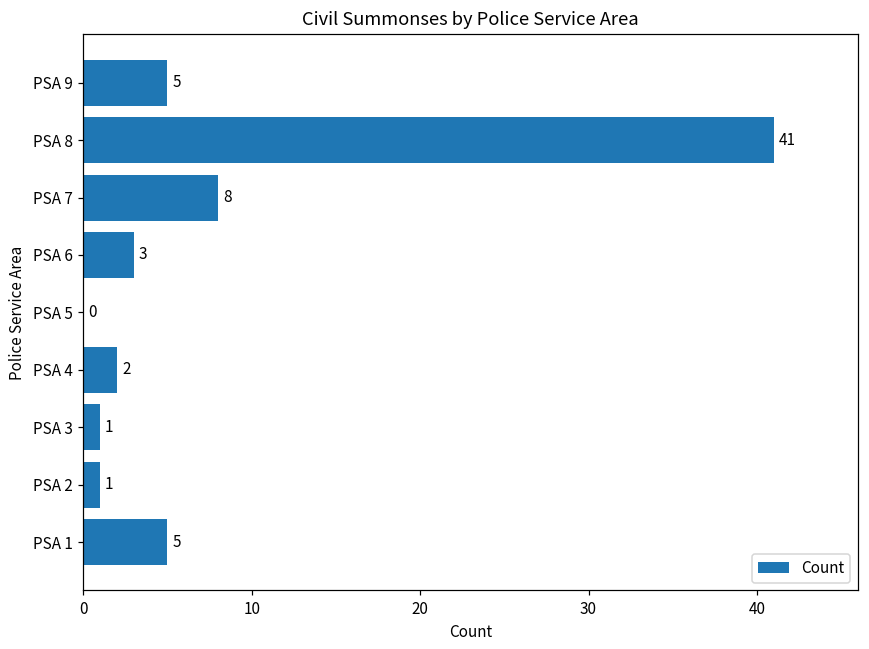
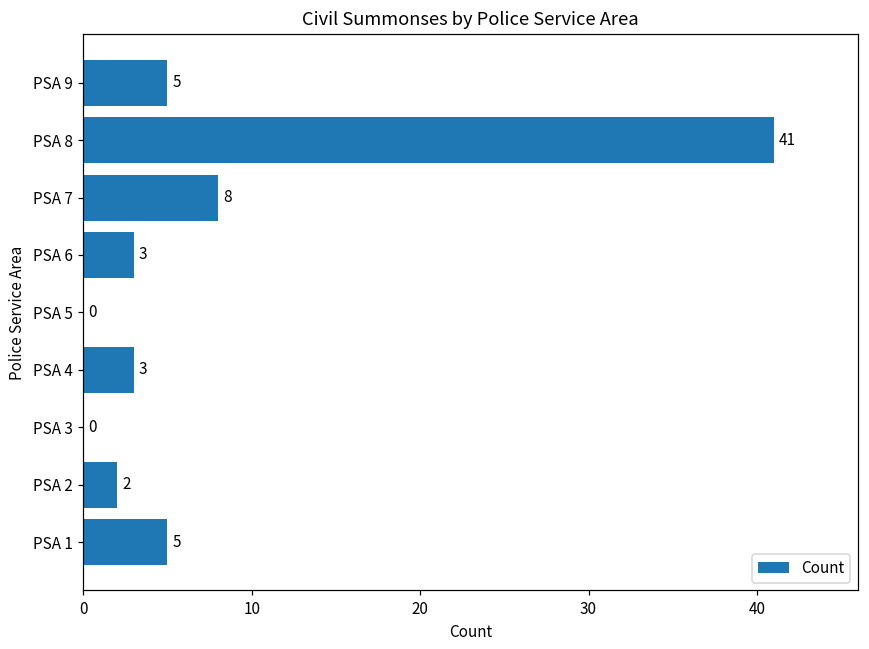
PSA 4: 2 -> 3
PSA 3: 1 -> 0
PSA 2: 1 -> 2
